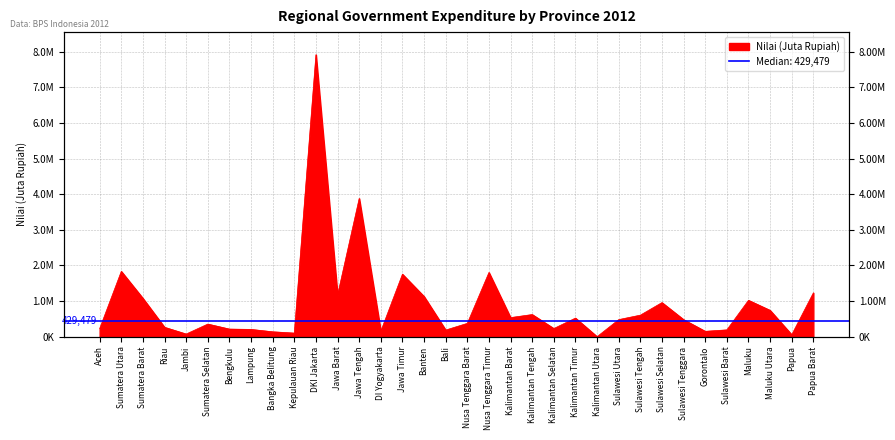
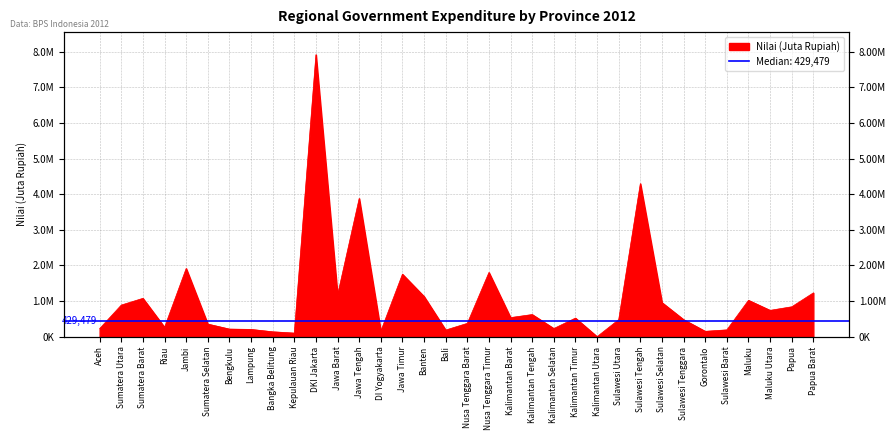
Sumatera Utara: 1800000 -> 900000
Jambi: 100000 -> 1900000
Sulawesi Tengah: 600000 -> 4300000
Papua: 100000 -> 800000
